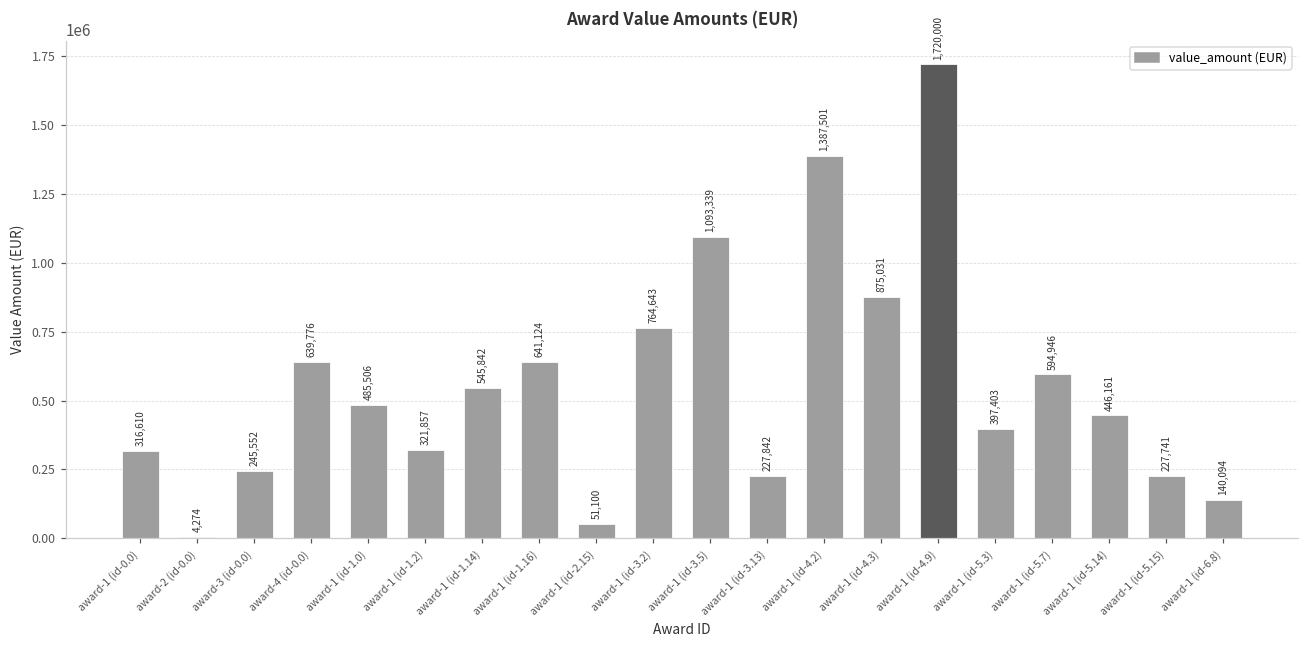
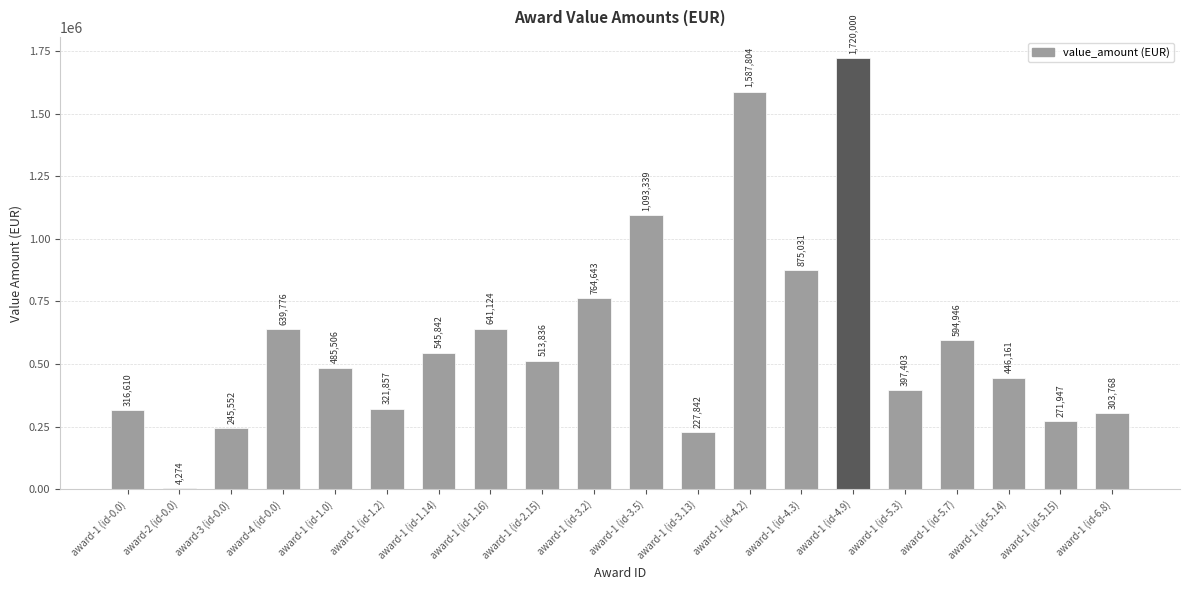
award-1 (id-2.15): 51,100 -> 513,836
award-1 (id-4.2): 1,387,501 -> 1,587,804
award-1 (id-5.15): 227,741 -> 271,947
award-1 (id-6.8): 140,094 -> 303,768
